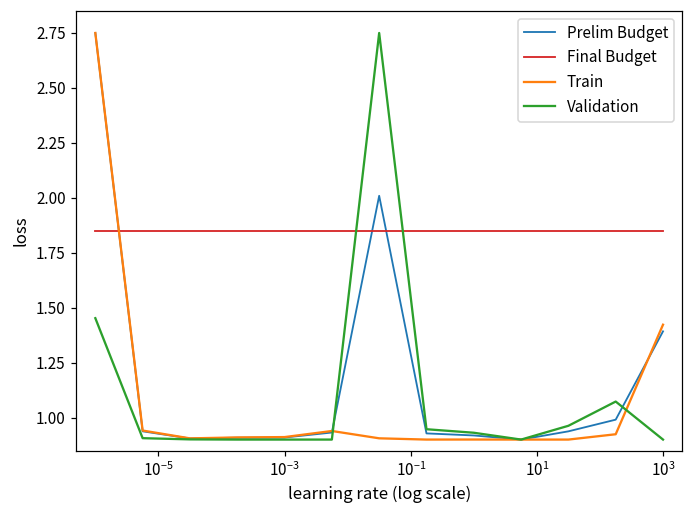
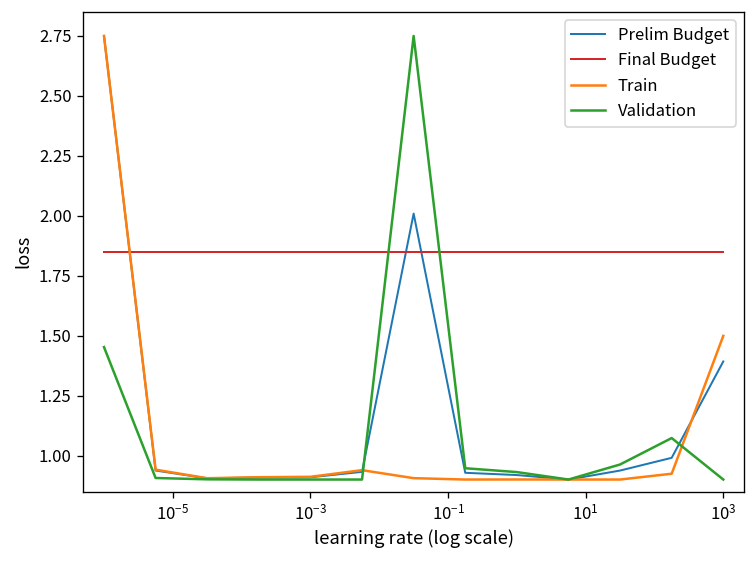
Train, 10^3: 1.42 -> 1.50
